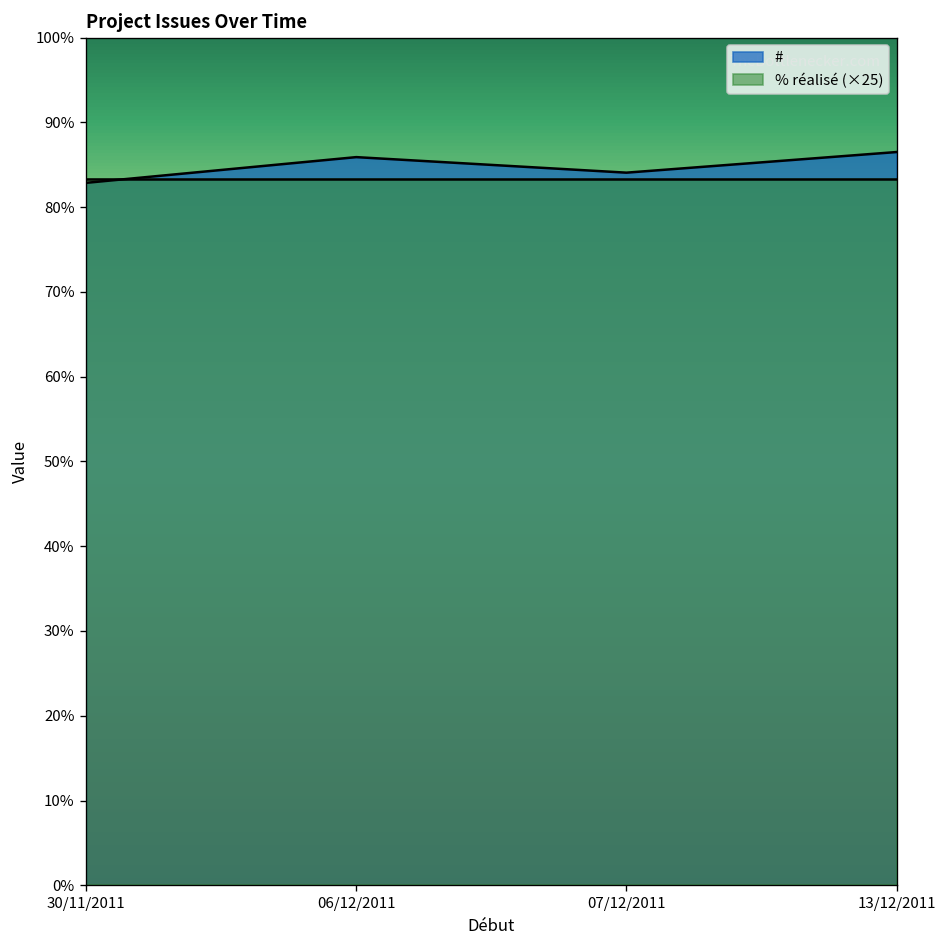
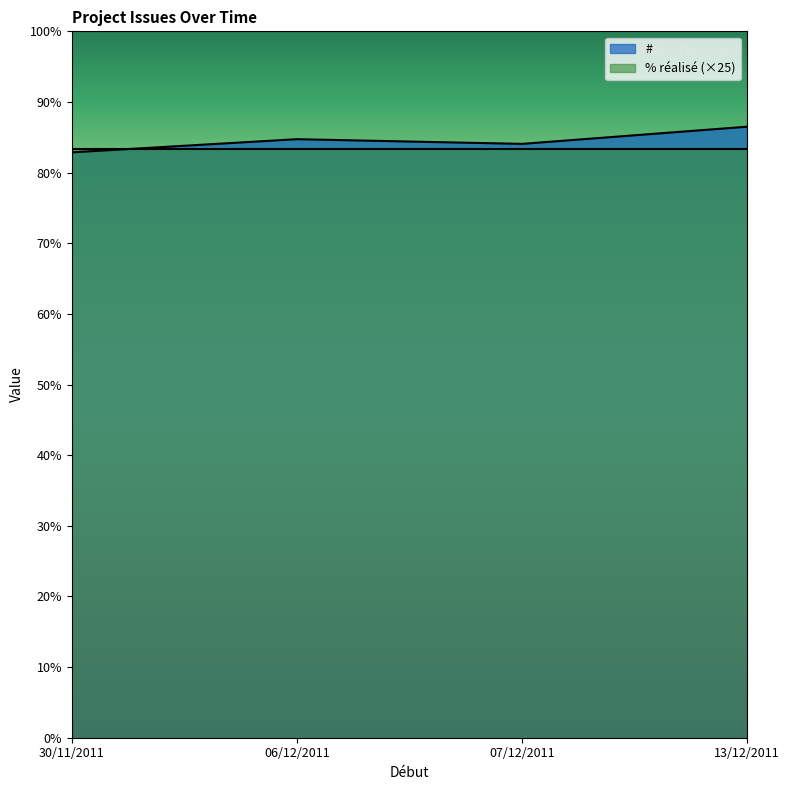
#, 06/12/2011: 86% -> 85%
